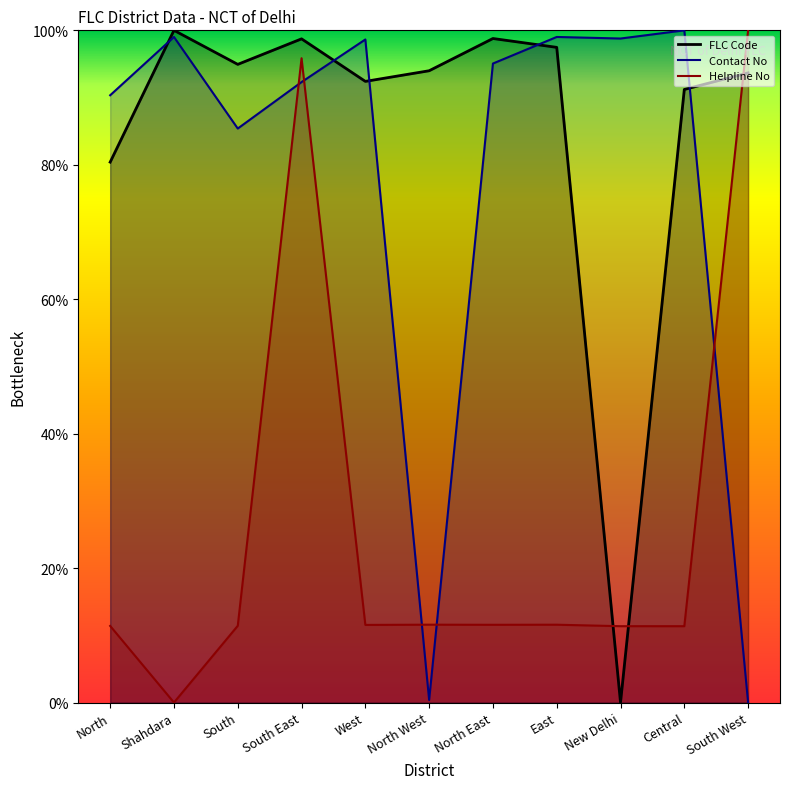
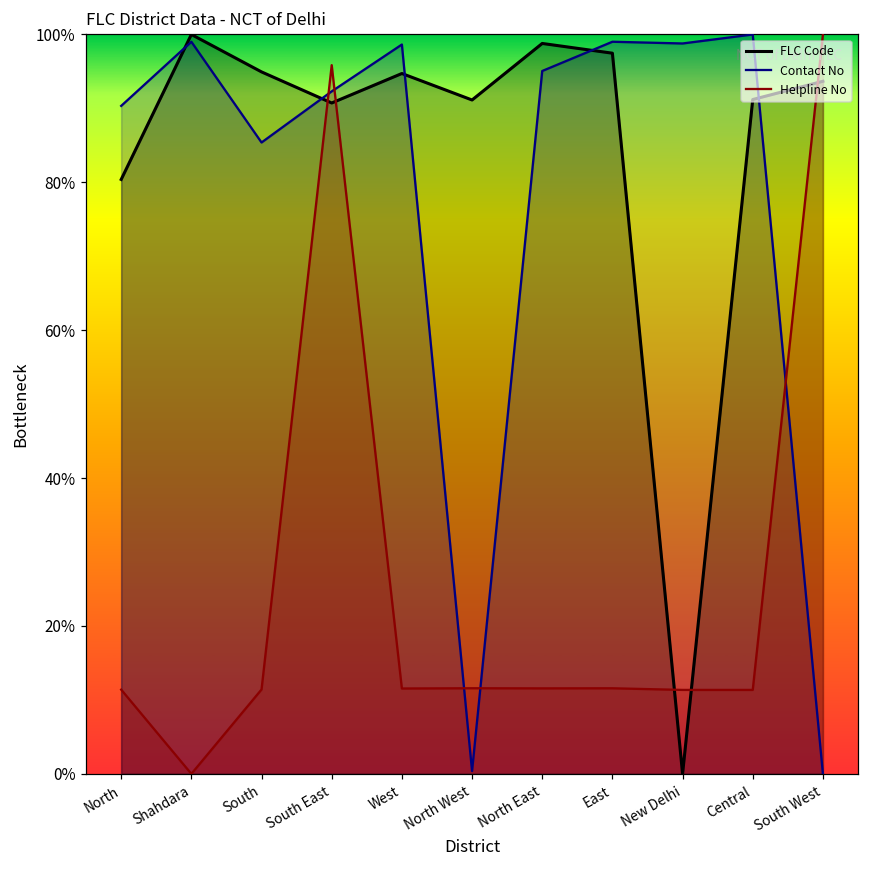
FLC Code, South East: 99% -> 91%
FLC Code, West: 92% -> 95%
FLC Code, North West: 94% -> 91%
